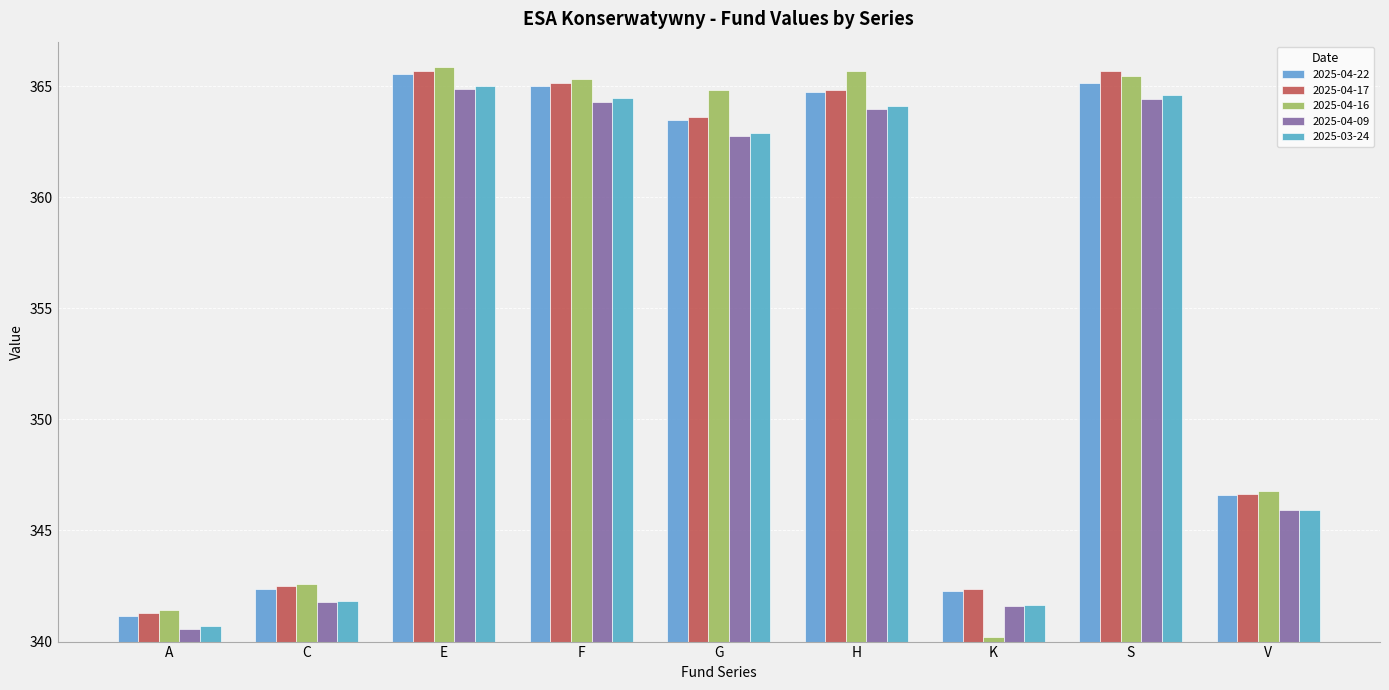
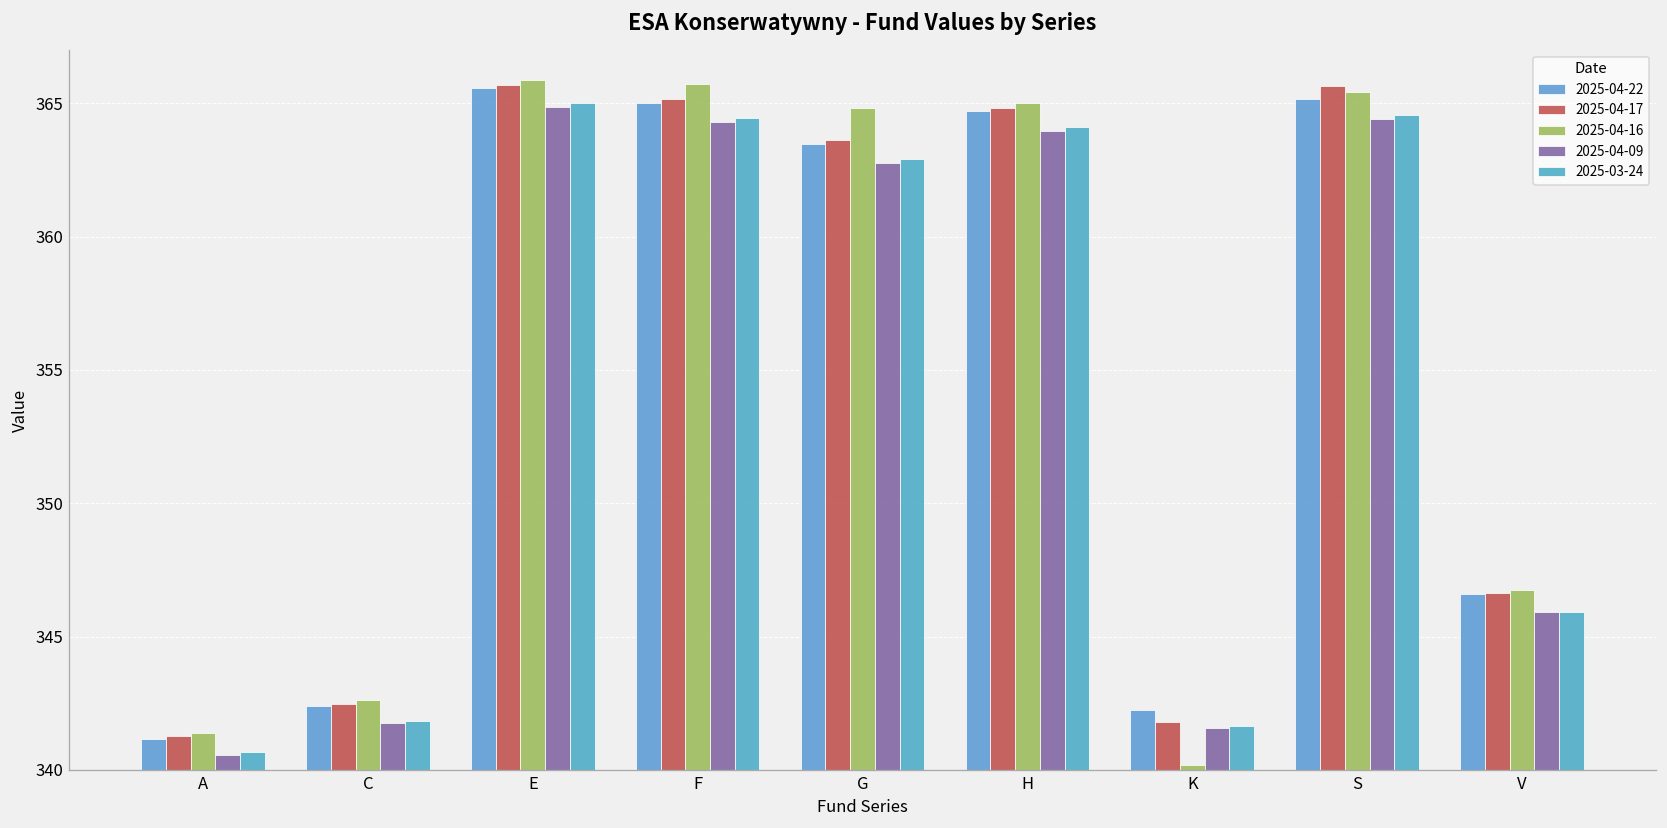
2025-04-16, F: 365.3 -> 365.7
2025-04-16, H: 365.7 -> 365.0
2025-04-17, K: 342.4 -> 341.8
